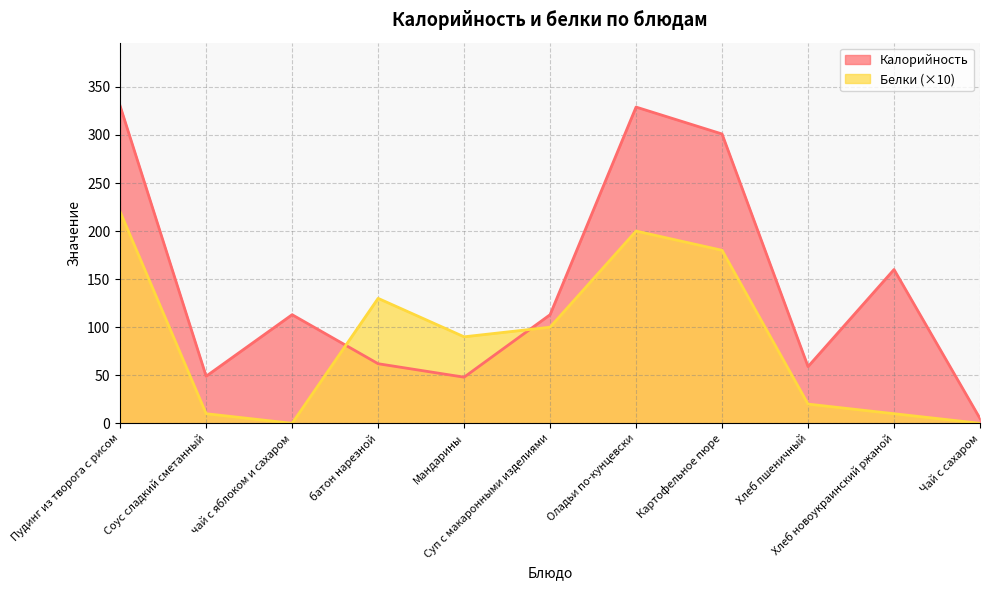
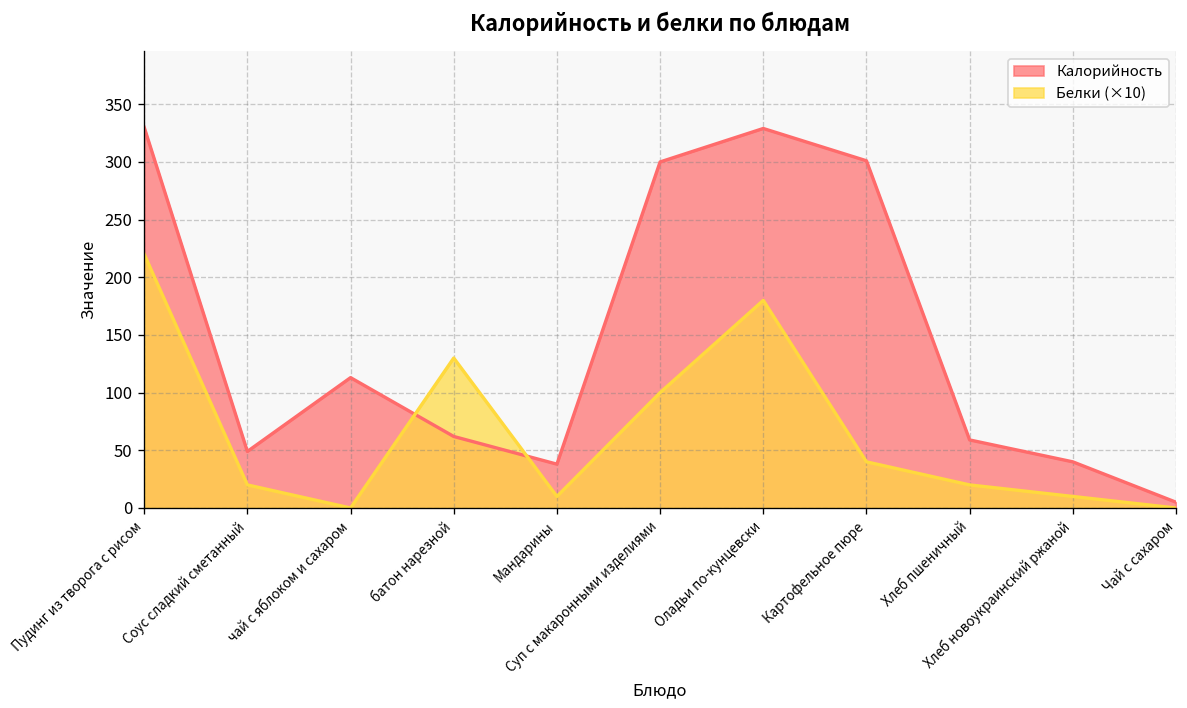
Белки (×10), Соус сладкий сметанный: 10 -> 20
Калорийность, Мандарины: 50 -> 40
Белки (×10), Мандарины: 90 -> 10
Калорийность, Суп с макаронными изделиями: 110 -> 300
Белки (×10), Оладьи по-кунцевски: 200 -> 180
Белки (×10), Картофельное пюре: 180 -> 40
Калорийность, Хлеб новоукраинский ржаной: 160 -> 40
